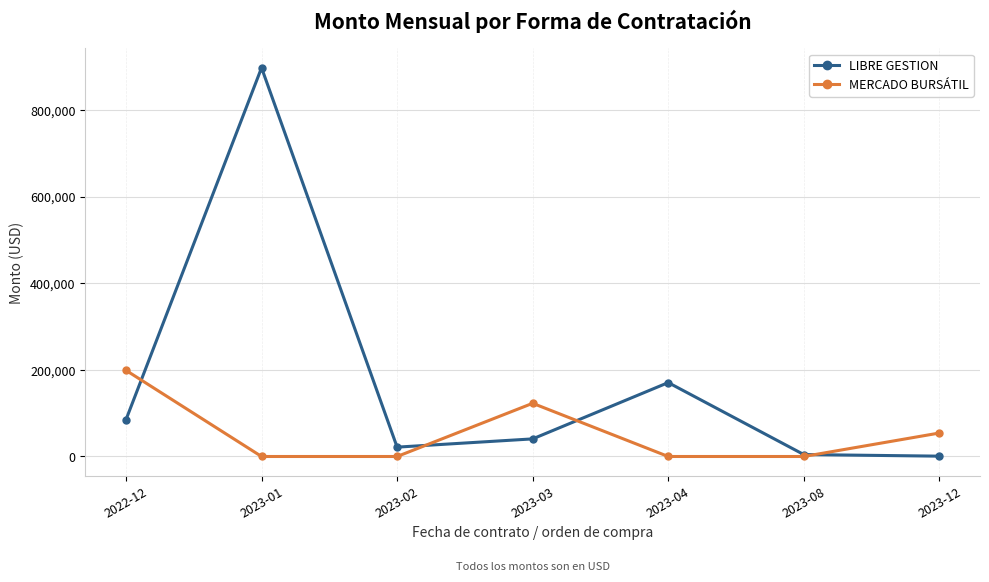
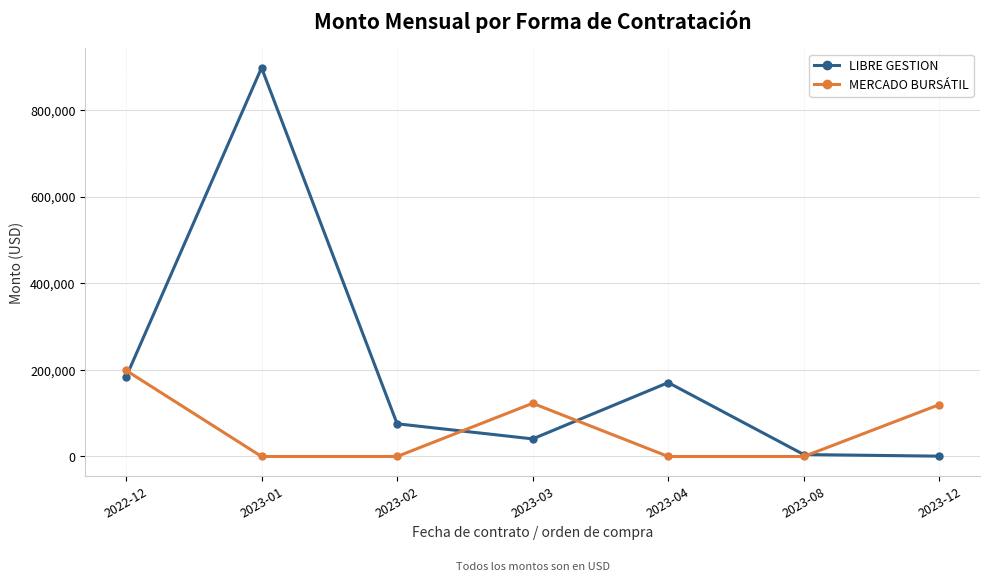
LIBRE GESTION, 2022-12: 90,000 -> 180,000
LIBRE GESTION, 2023-02: 20,000 -> 80,000
MERCADO BURSÁTIL, 2023-12: 50,000 -> 120,000
